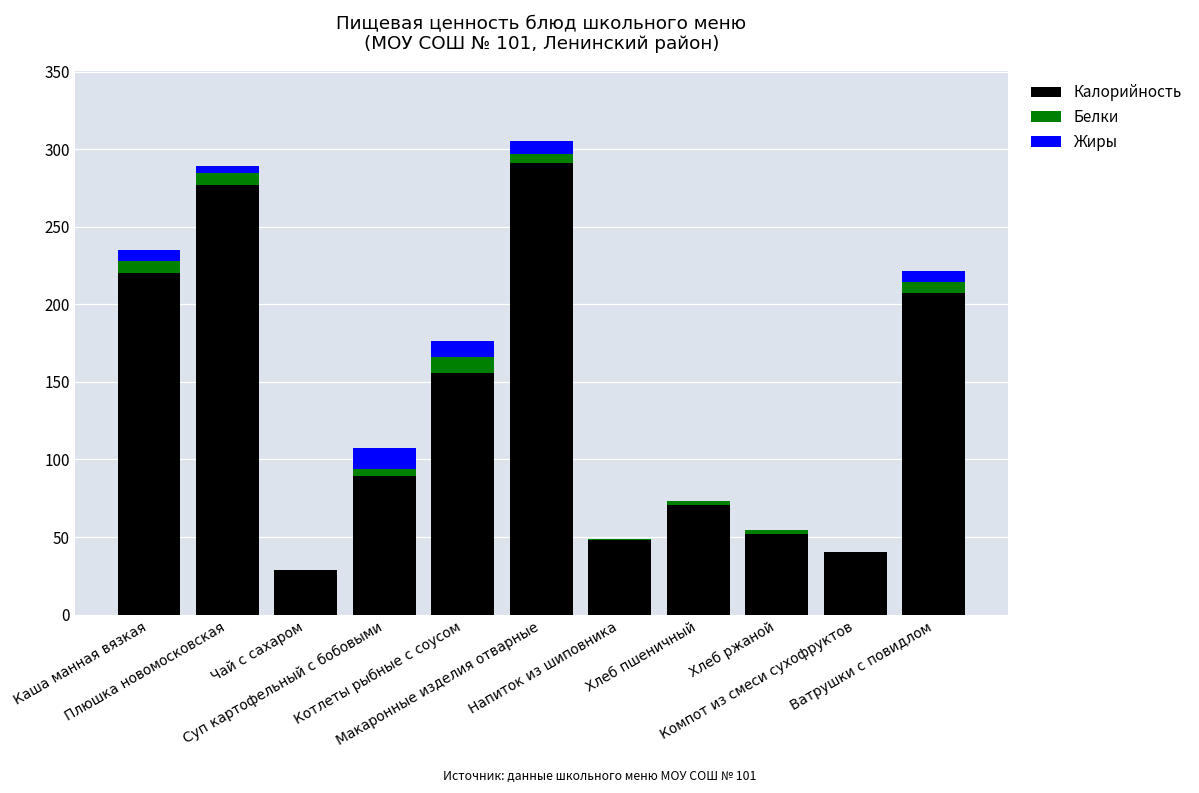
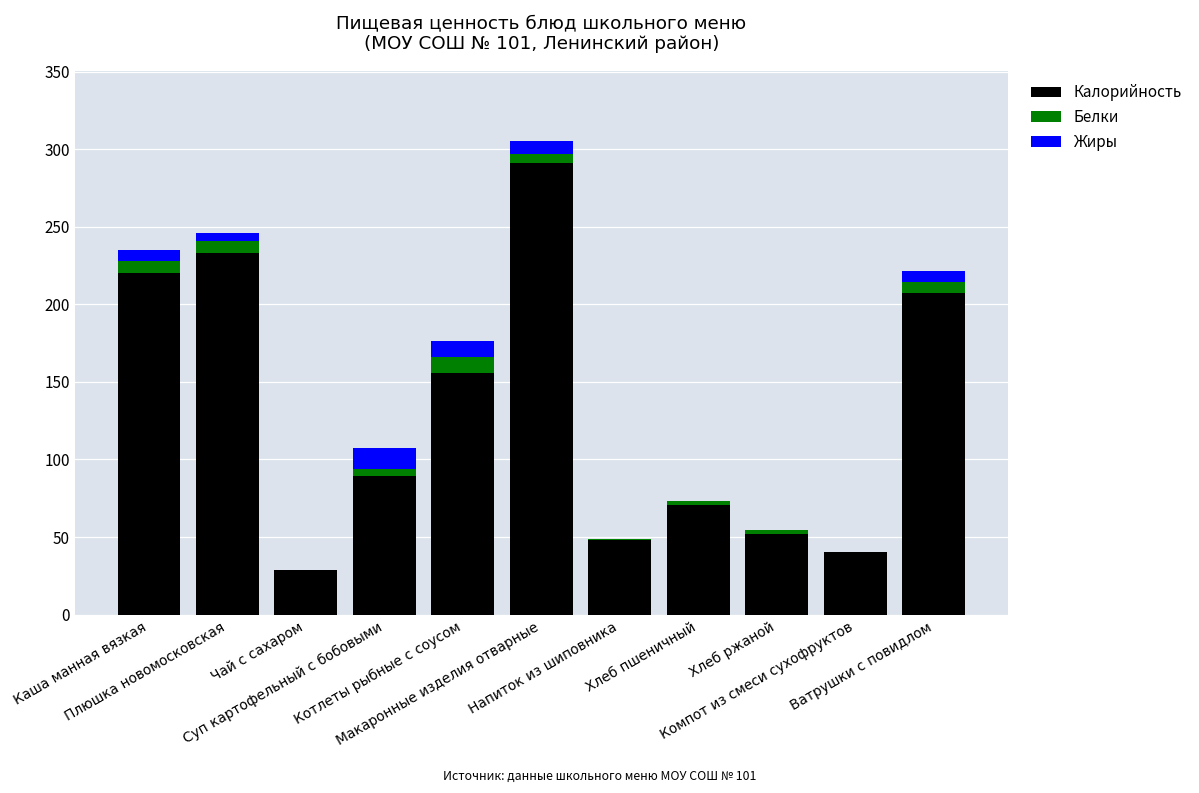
Калорийность, Плюшка новомосковская: 277 -> 233
